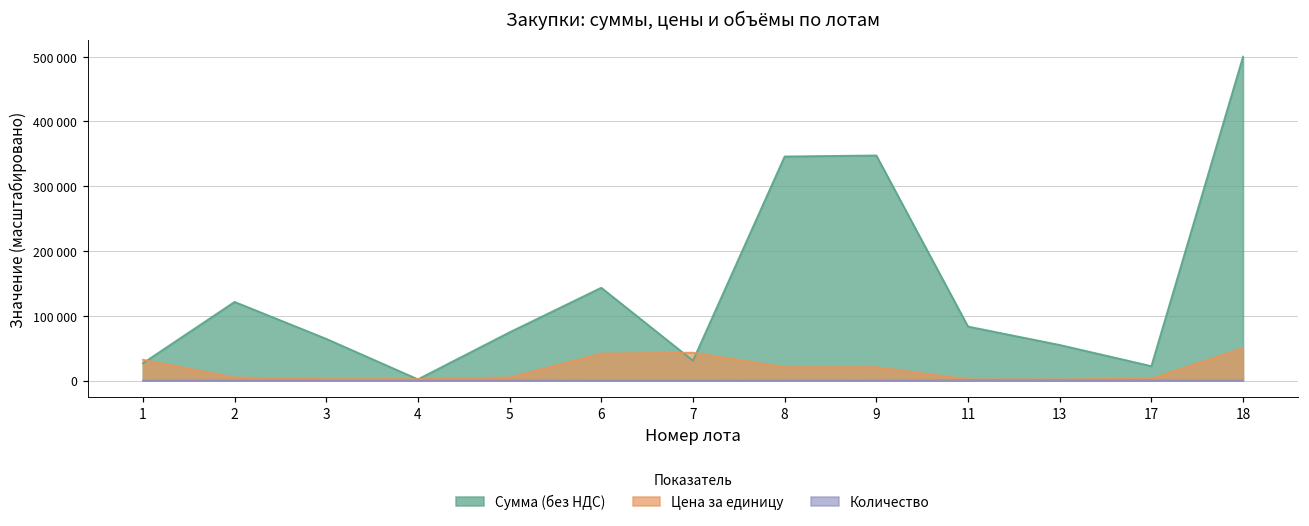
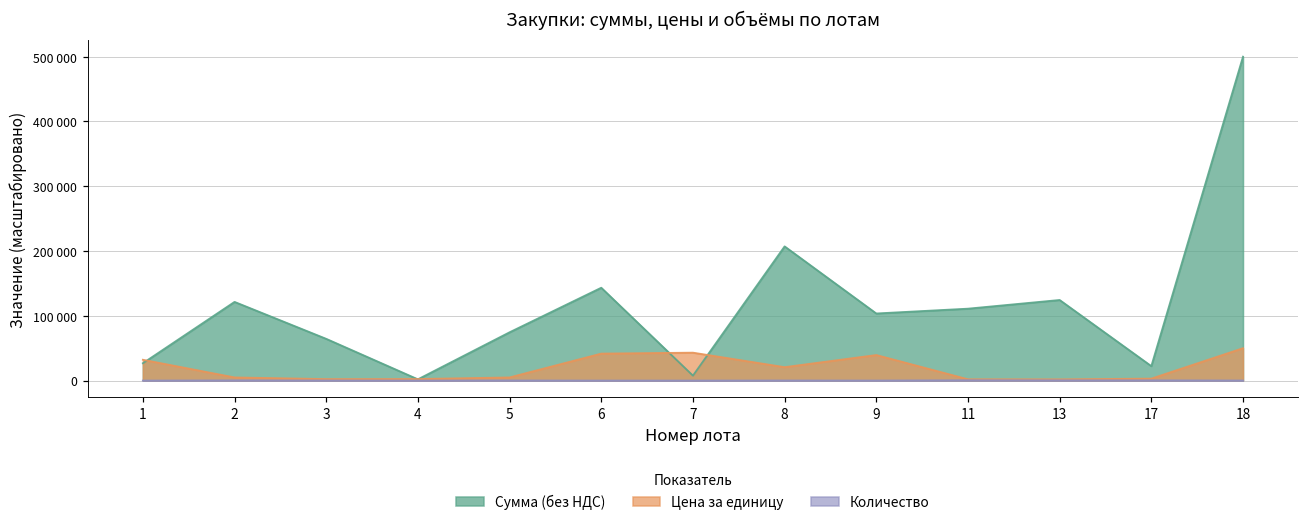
Сумма (без НДС), 7: 30000 -> 10000
Сумма (без НДС), 8: 350000 -> 210000
Сумма (без НДС), 9: 350000 -> 100000
Цена за единицу, 9: 20000 -> 40000
Сумма (без НДС), 11: 80000 -> 110000
Сумма (без НДС), 13: 60000 -> 120000
